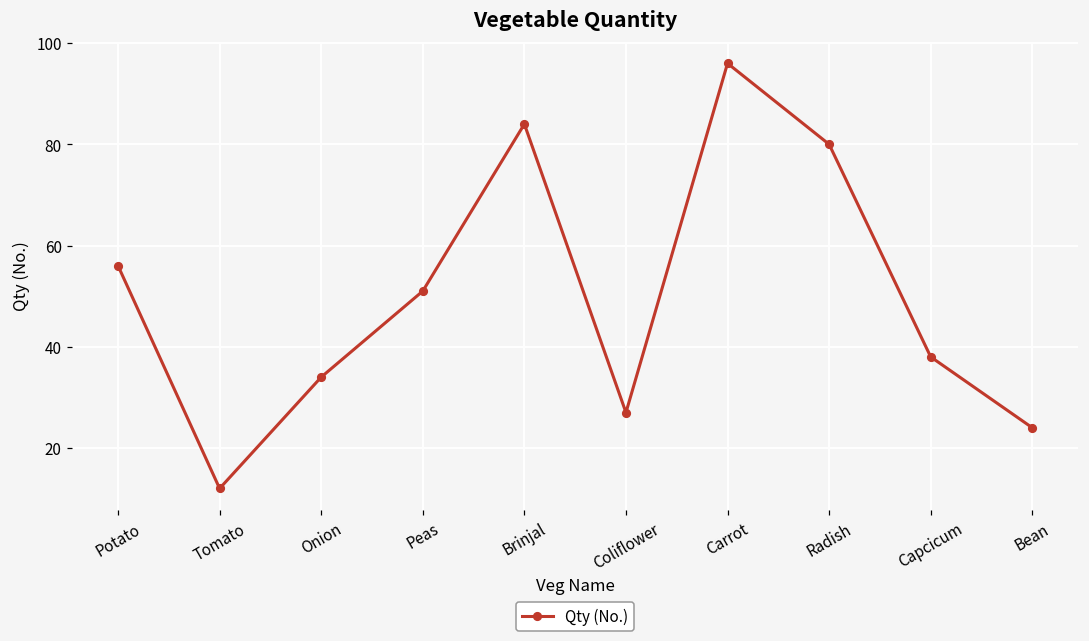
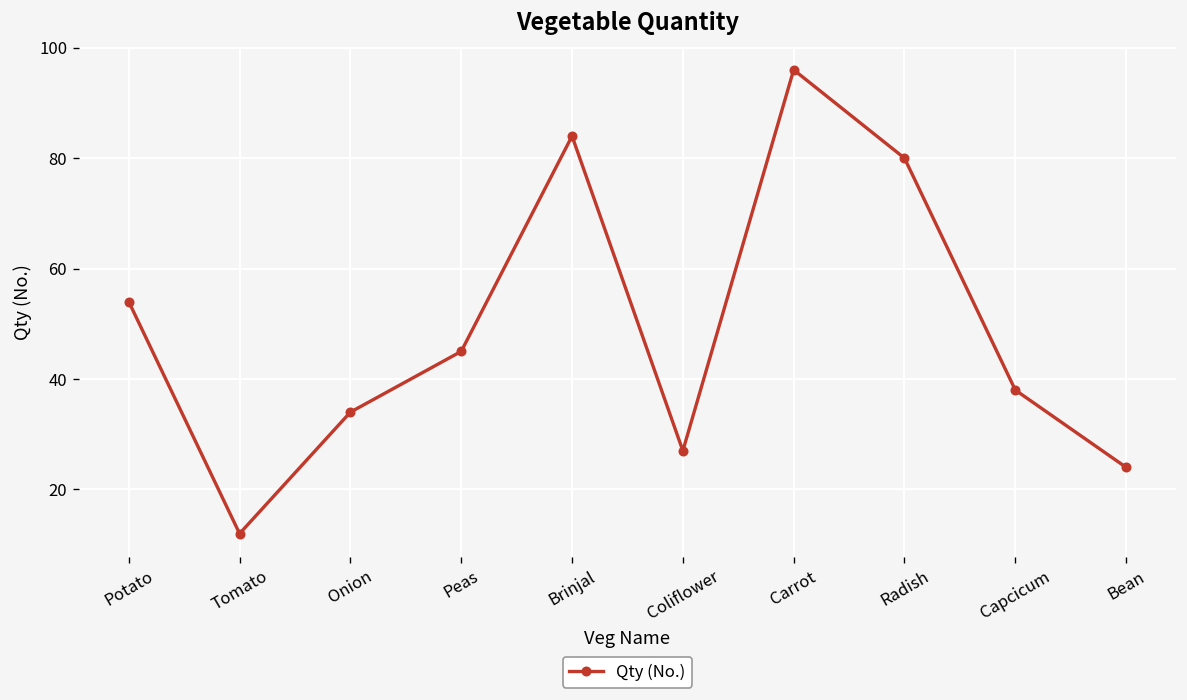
Potato: 56 -> 54
Peas: 51 -> 45
